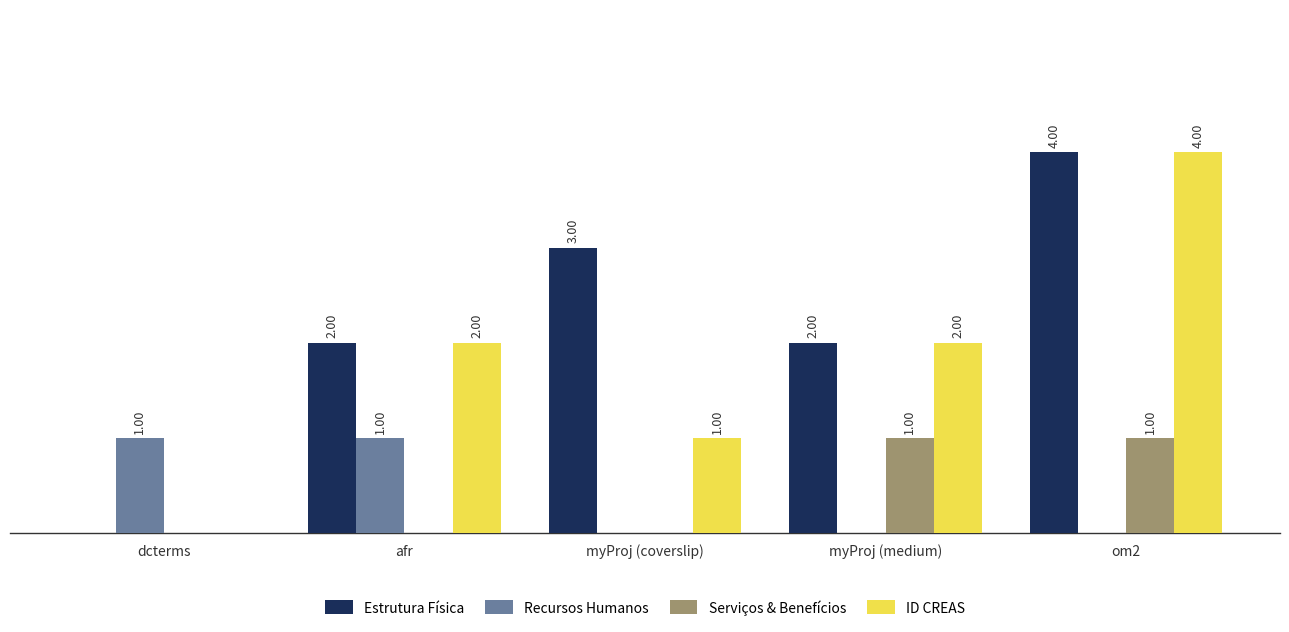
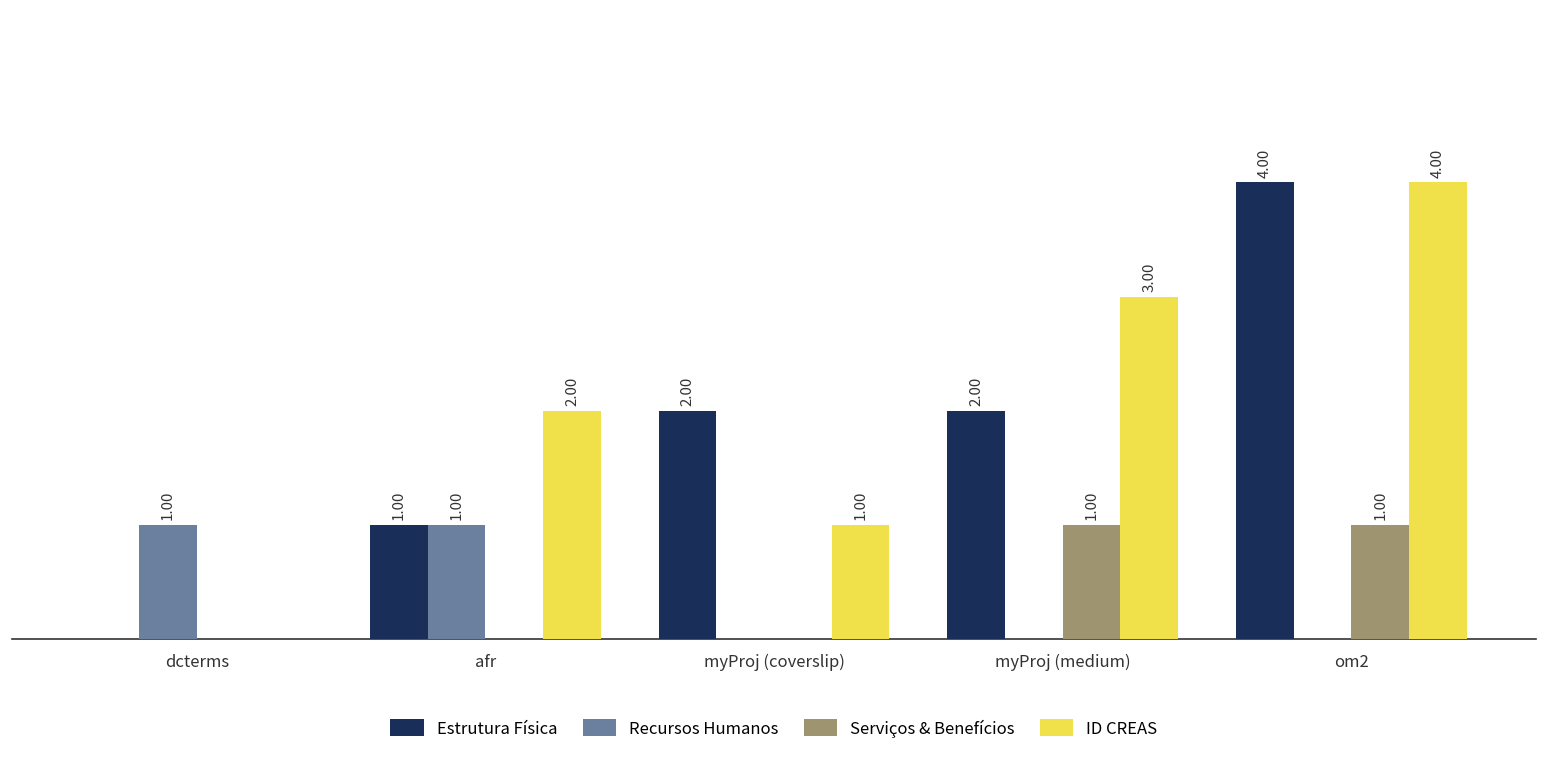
Estrutura Física, afr: 2.00 -> 1.00
Estrutura Física, myProj (coverslip): 3.00 -> 2.00
ID CREAS, myProj (medium): 2.00 -> 3.00
